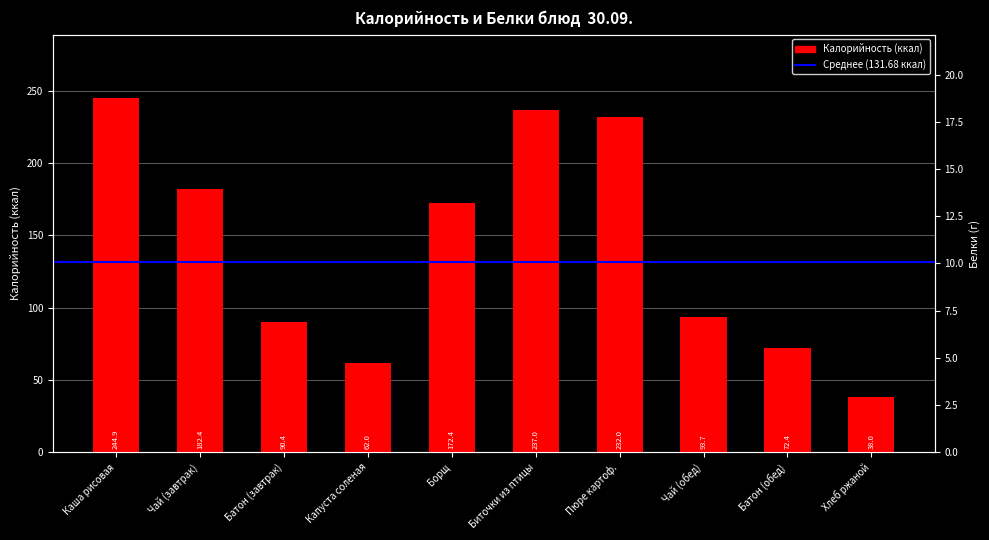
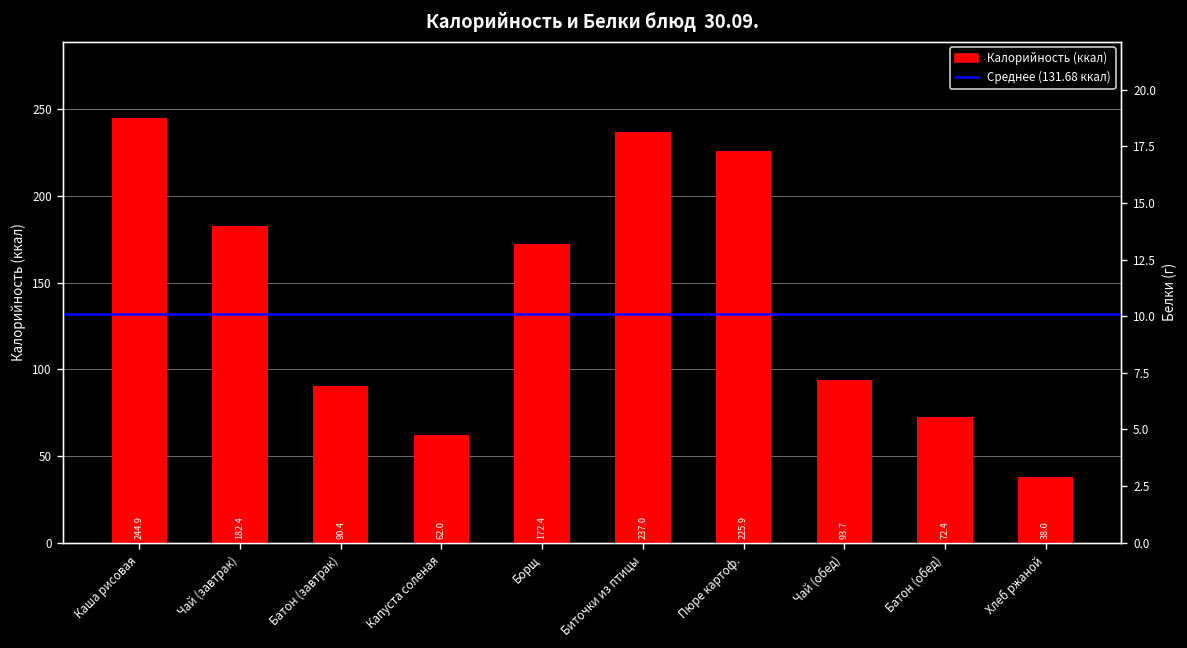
Пюре картоф.: 232.0 -> 225.9
